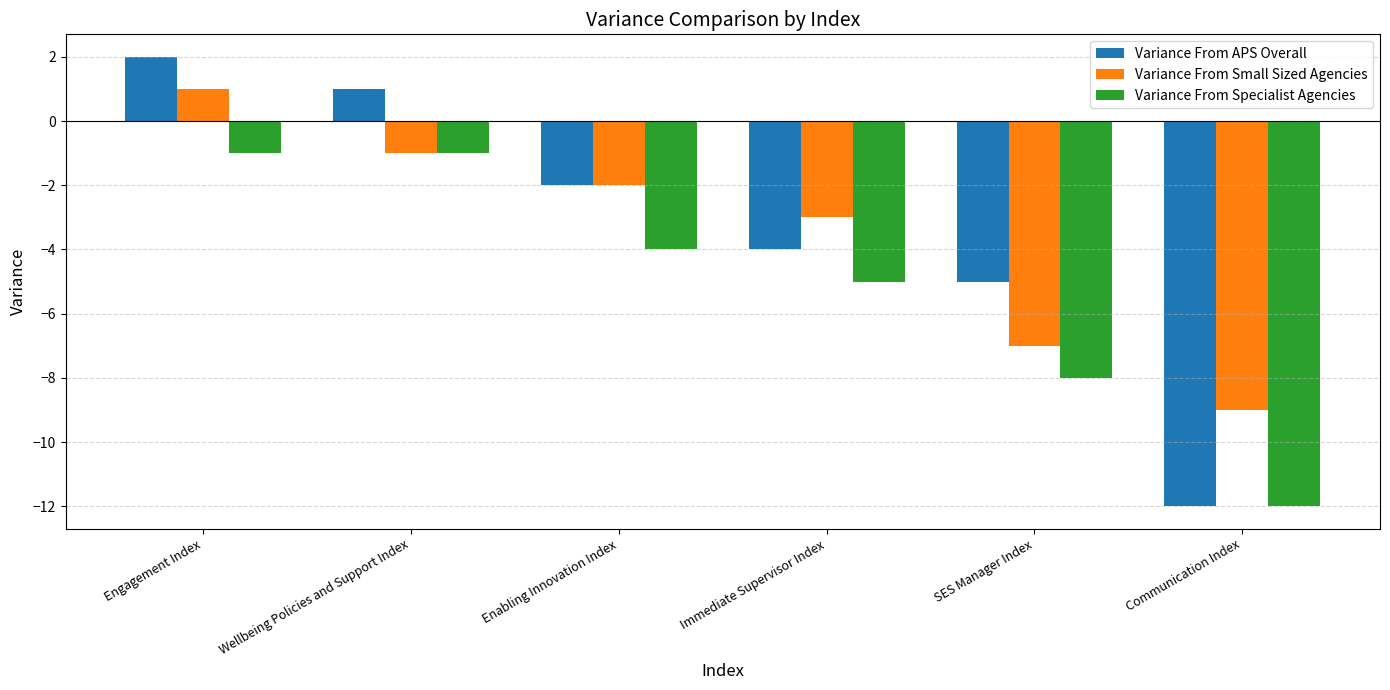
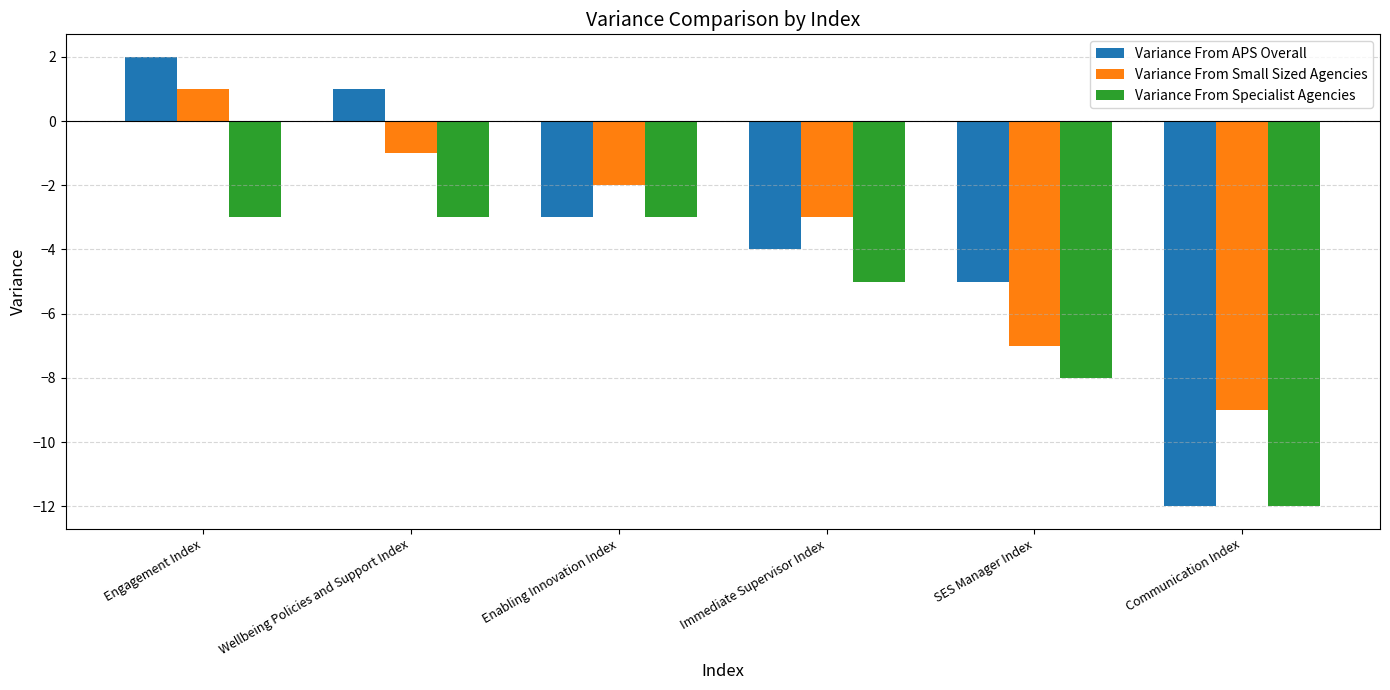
Variance From Specialist Agencies, Engagement Index: -1 -> -3
Variance From Specialist Agencies, Wellbeing Policies and Support Index: -1 -> -3
Variance From APS Overall, Enabling Innovation Index: -2 -> -3
Variance From Specialist Agencies, Enabling Innovation Index: -4 -> -3
